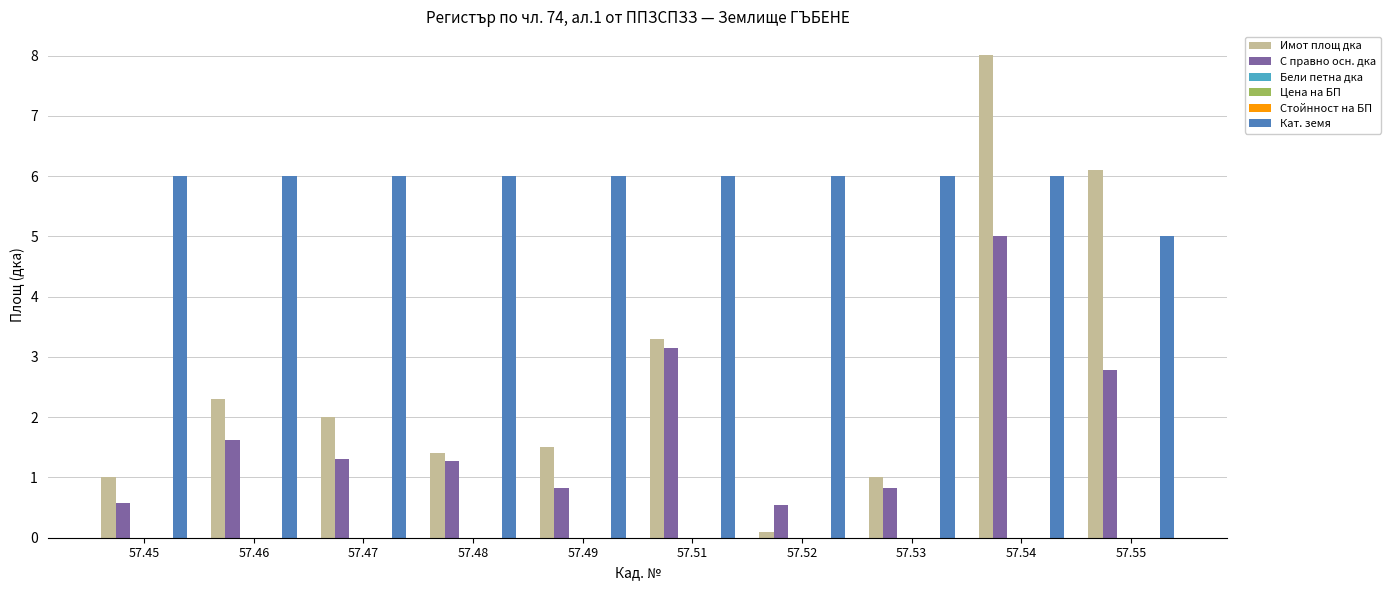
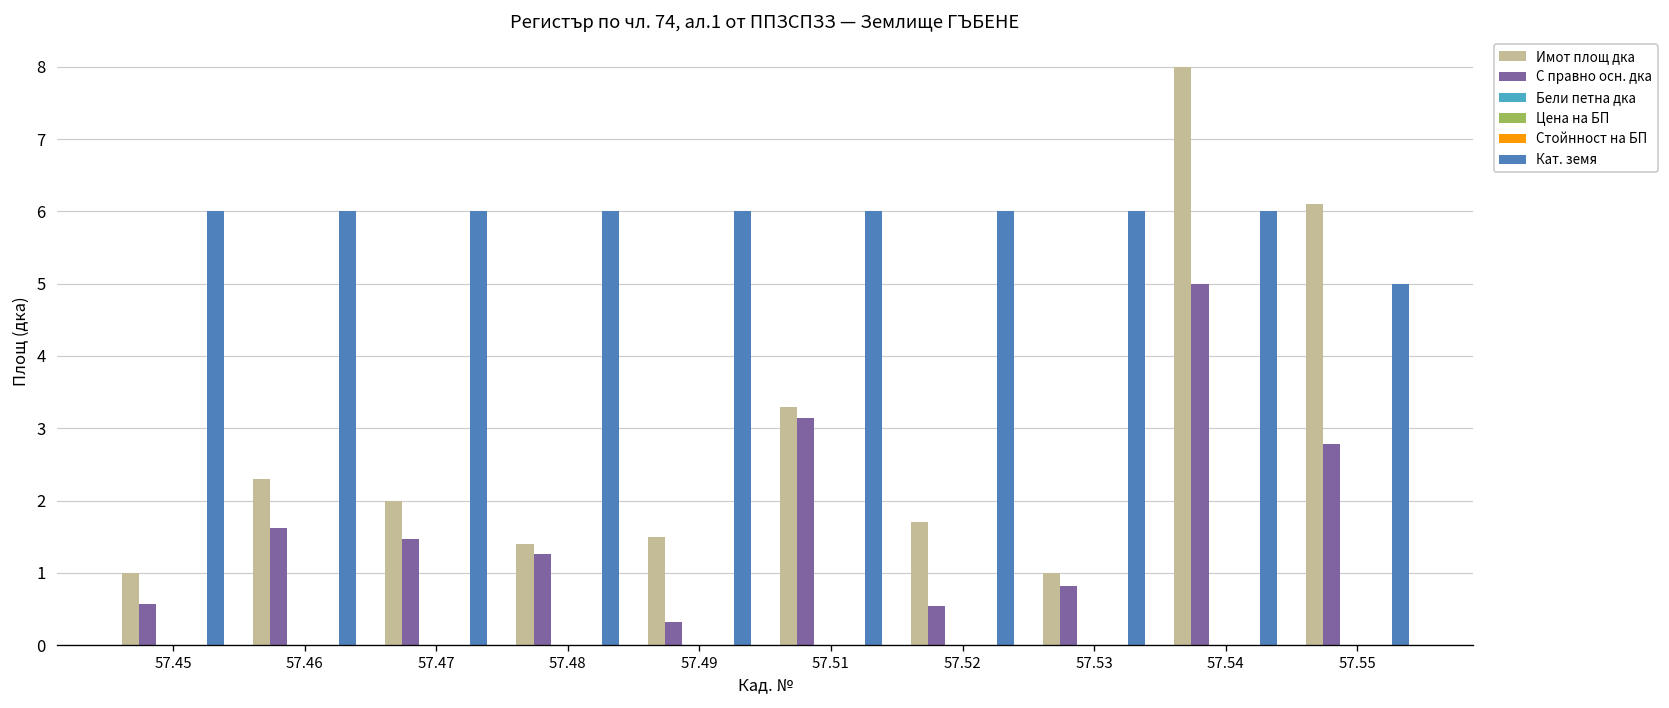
С правно осн. дка, 57.47: 1.3 -> 1.5
С правно осн. дка, 57.49: 0.8 -> 0.3
Имот площ дка, 57.52: 0.1 -> 1.7
